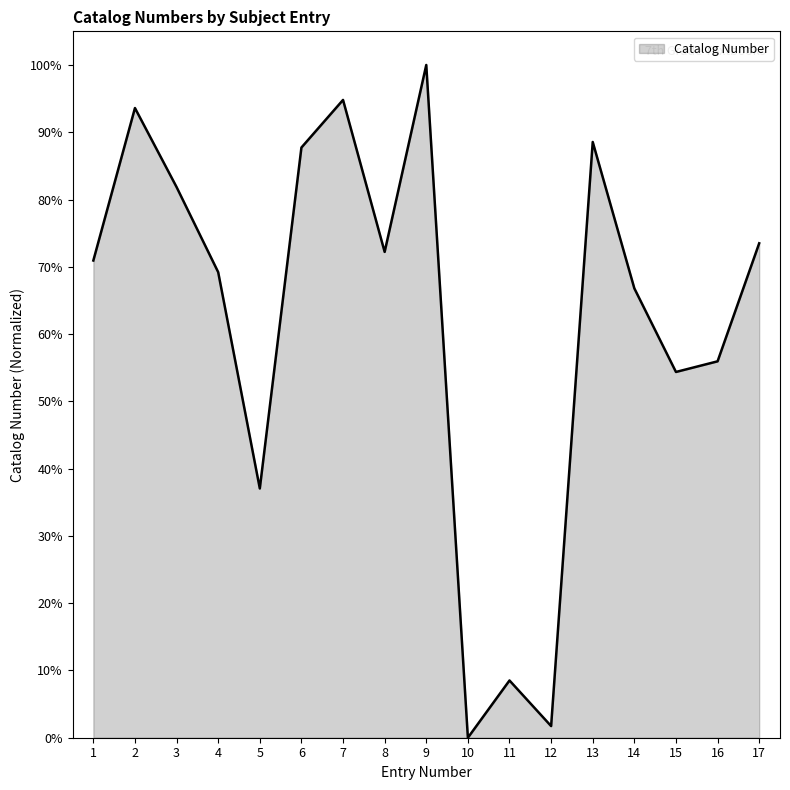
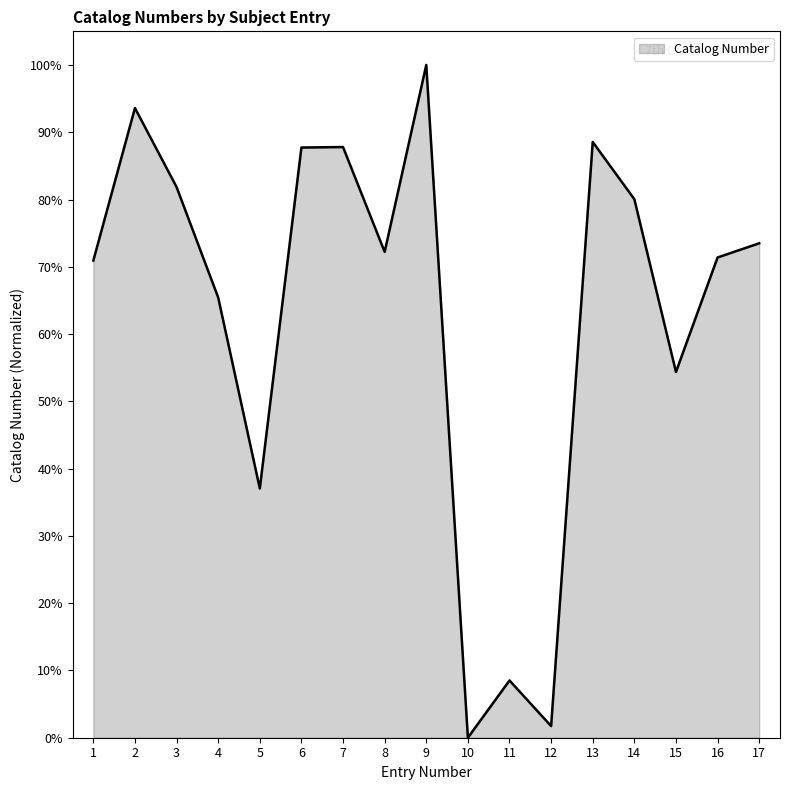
4: 69% -> 65%
7: 95% -> 88%
14: 67% -> 80%
16: 56% -> 71%
